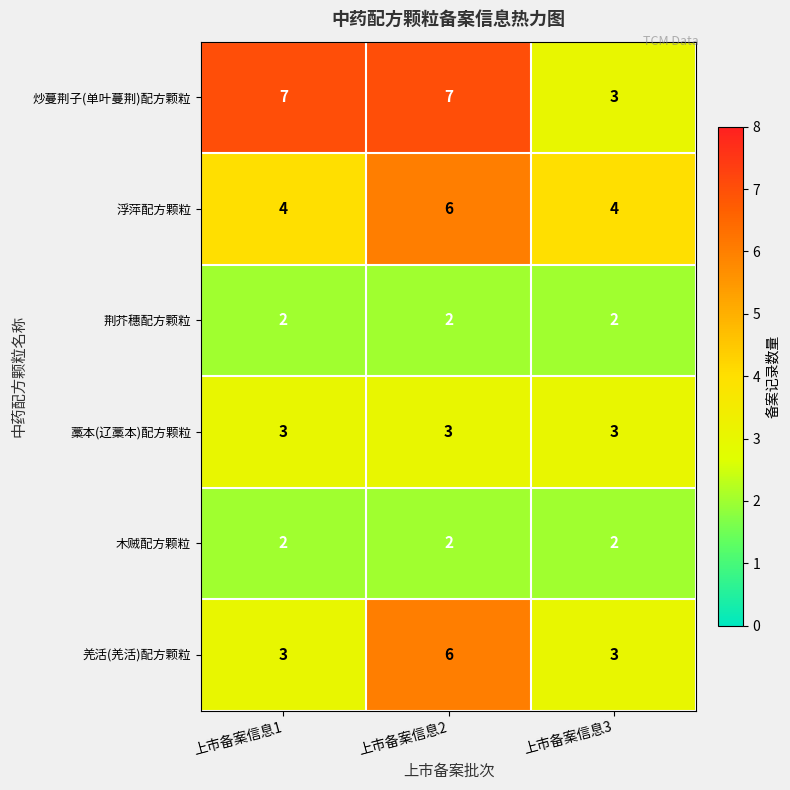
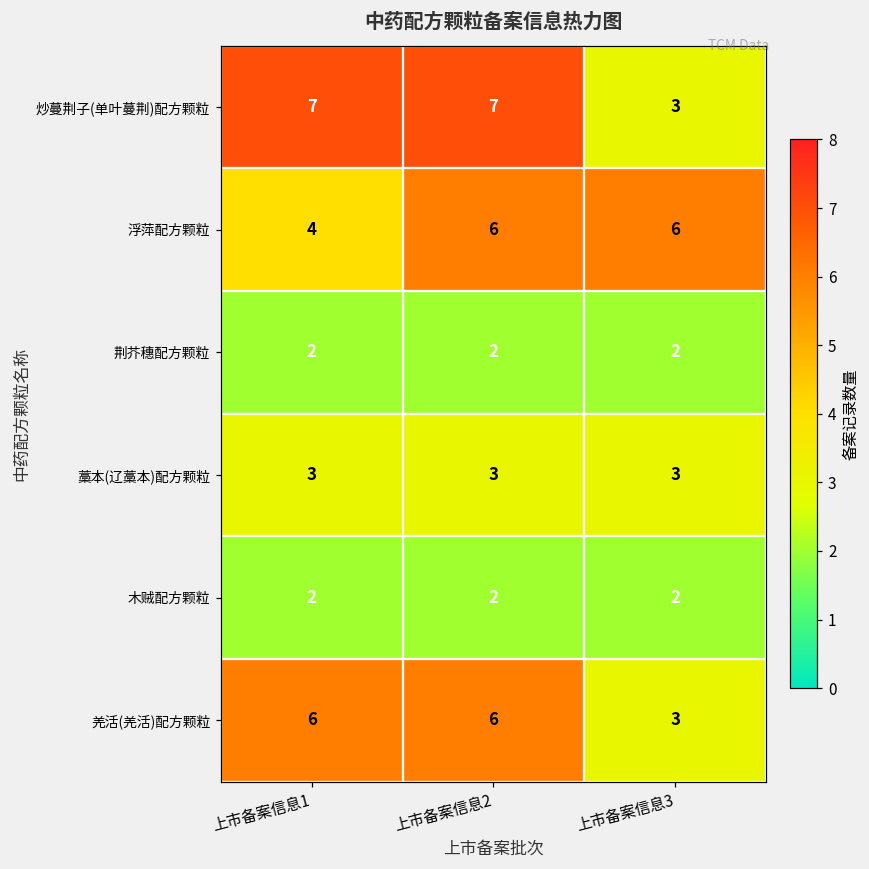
浮萍配方颗粒, 上市备案信息3: 4 -> 6
羌活(羌活)配方颗粒, 上市备案信息1: 3 -> 6
